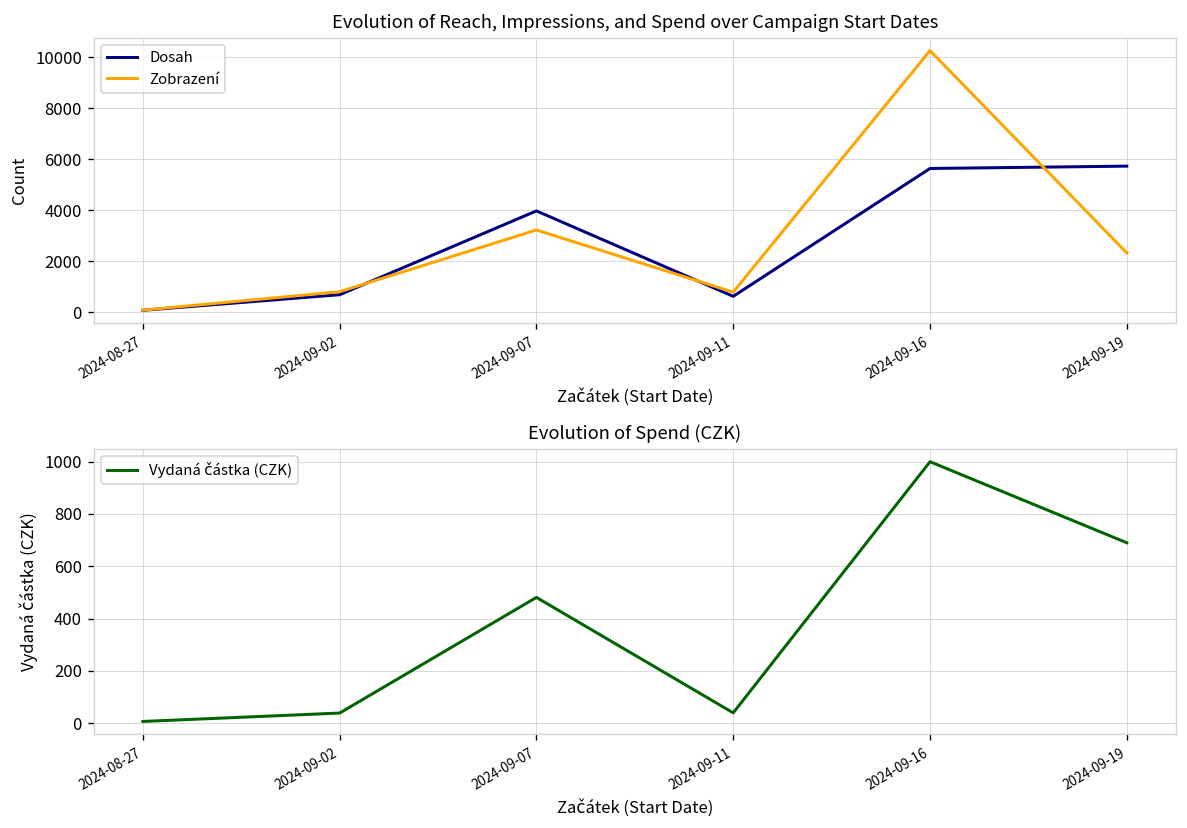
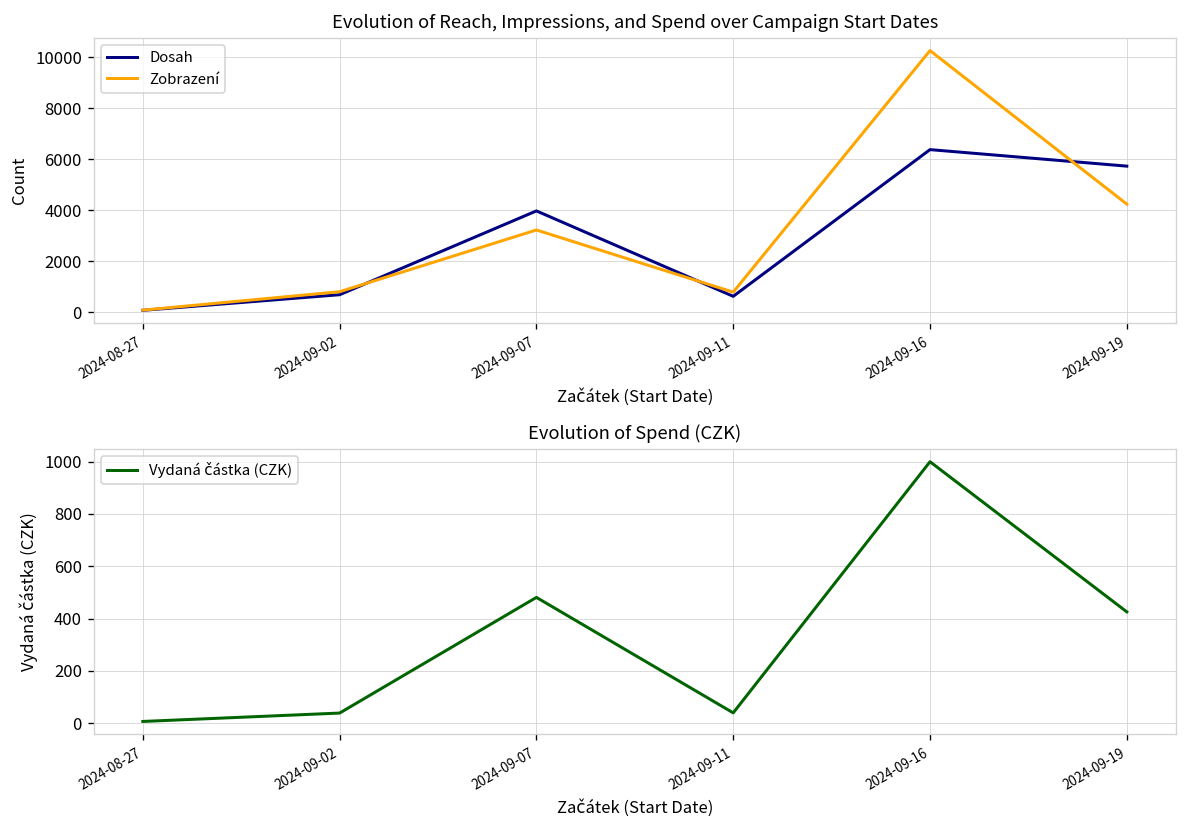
Evolution of Reach, Impressions, and Spend over Campaign Start Dates, Dosah, 2024-09-16: 5600 -> 6400
Evolution of Reach, Impressions, and Spend over Campaign Start Dates, Zobrazení, 2024-09-19: 2300 -> 4200
Evolution of Spend (CZK), 2024-09-19: 690 -> 430
